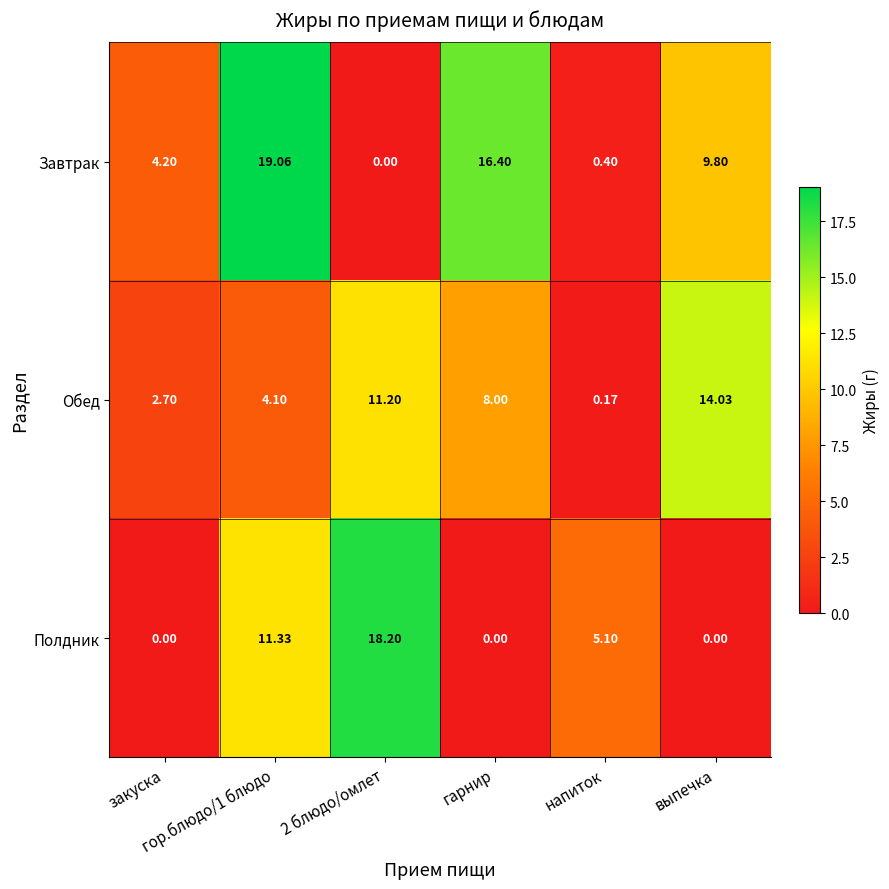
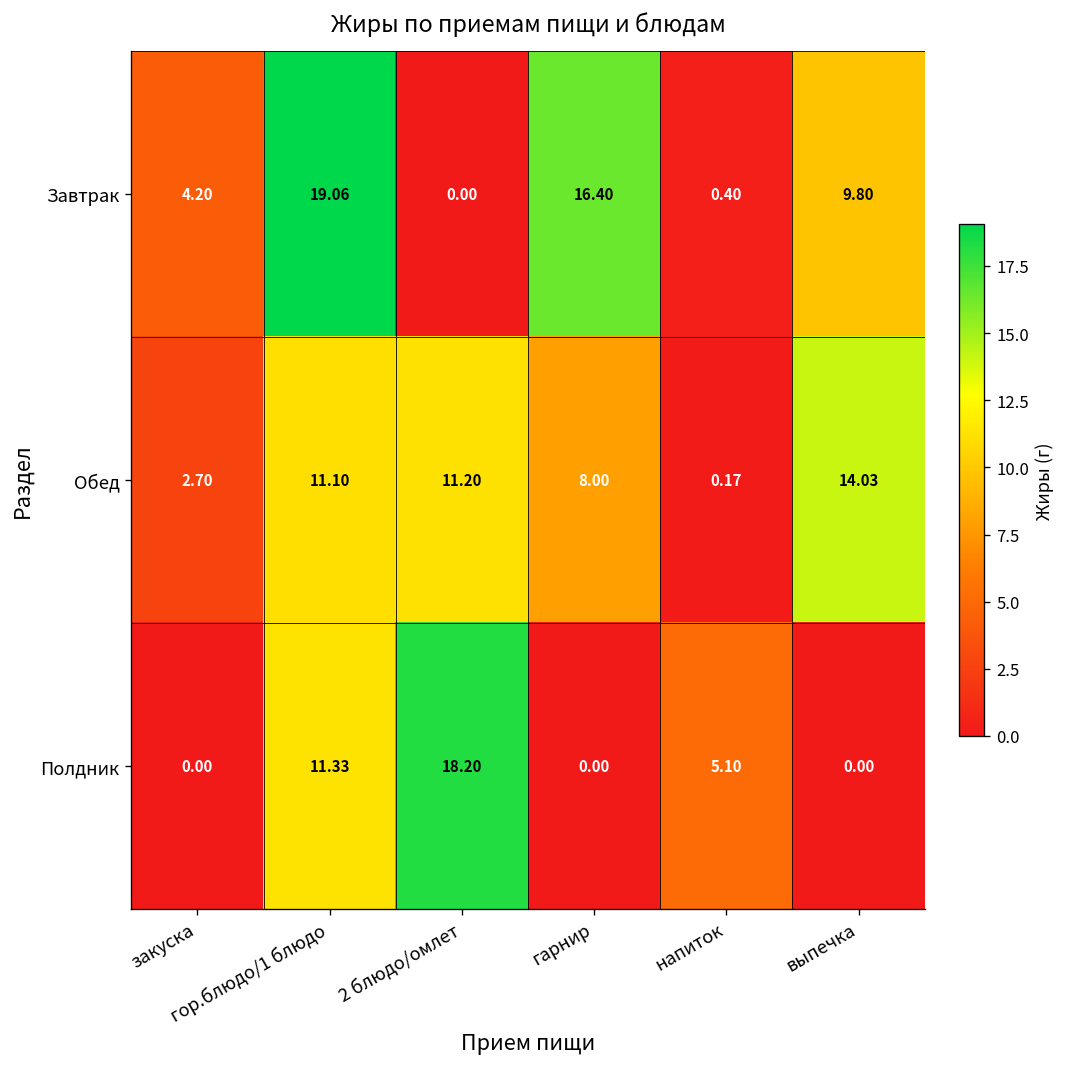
Обед, гор.блюдо/1 блюдо: 4.10 -> 11.10
